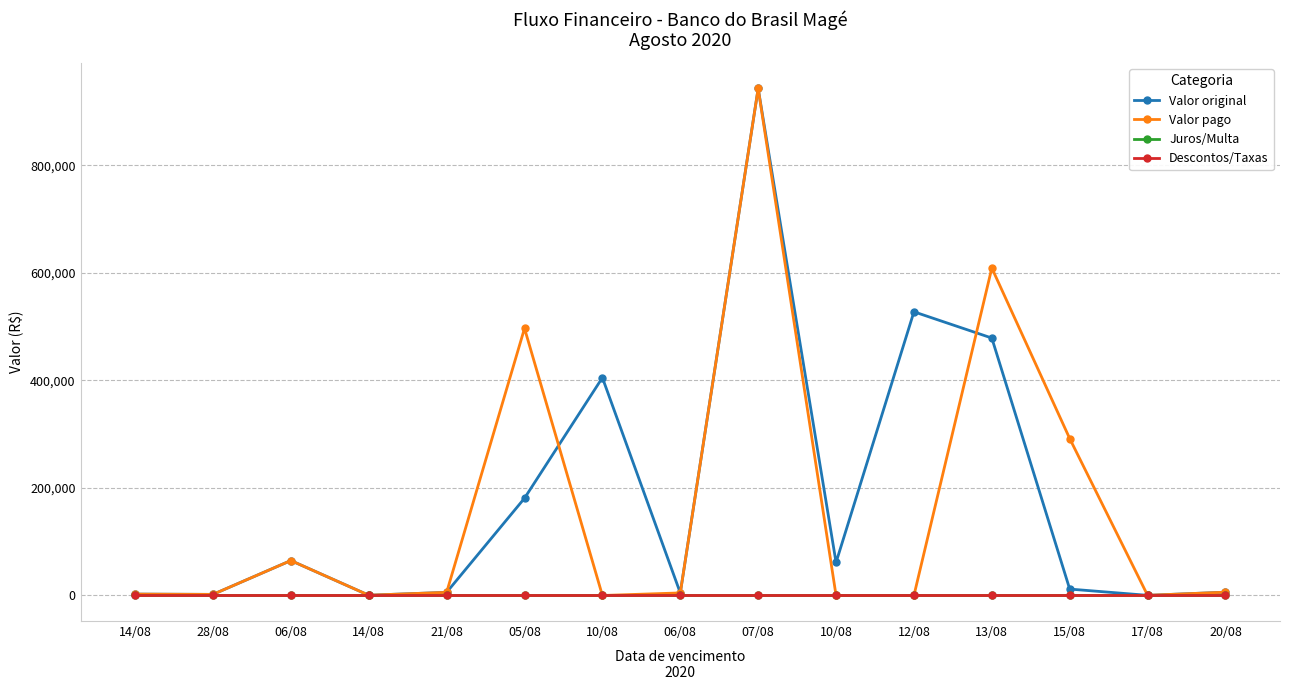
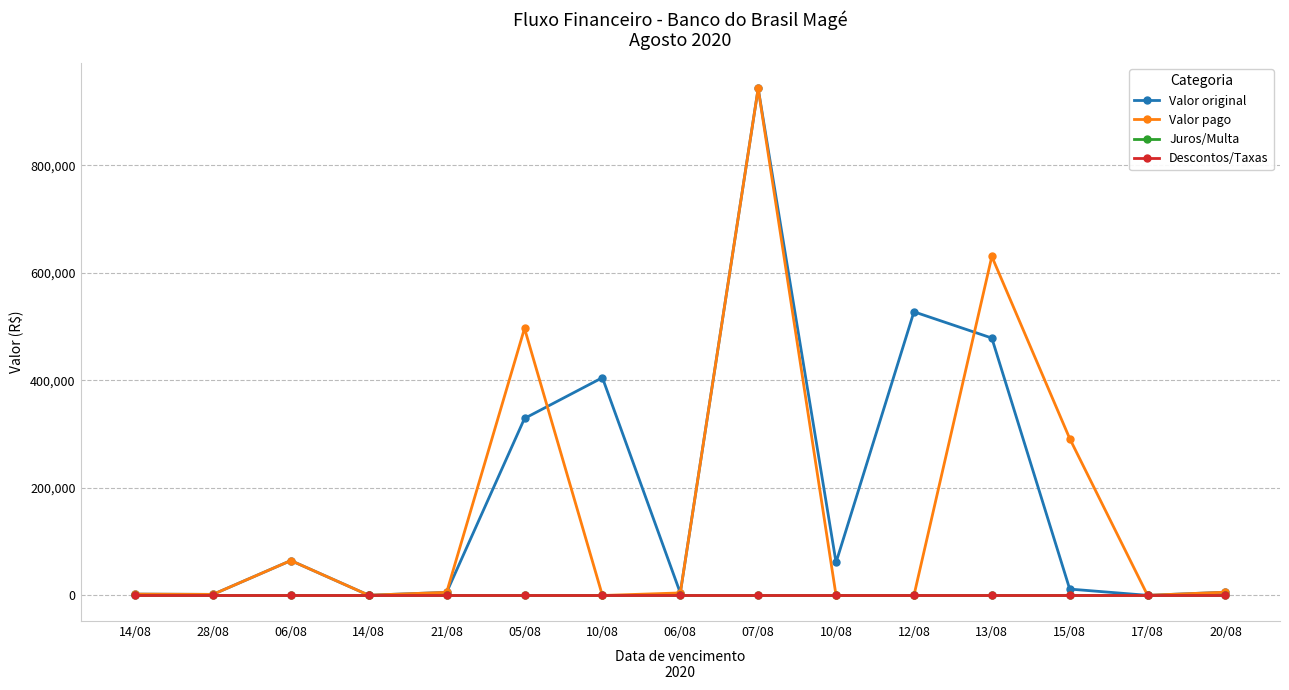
Valor original, 05/08: 180,000 -> 330,000
Valor pago, 13/08: 610,000 -> 630,000
